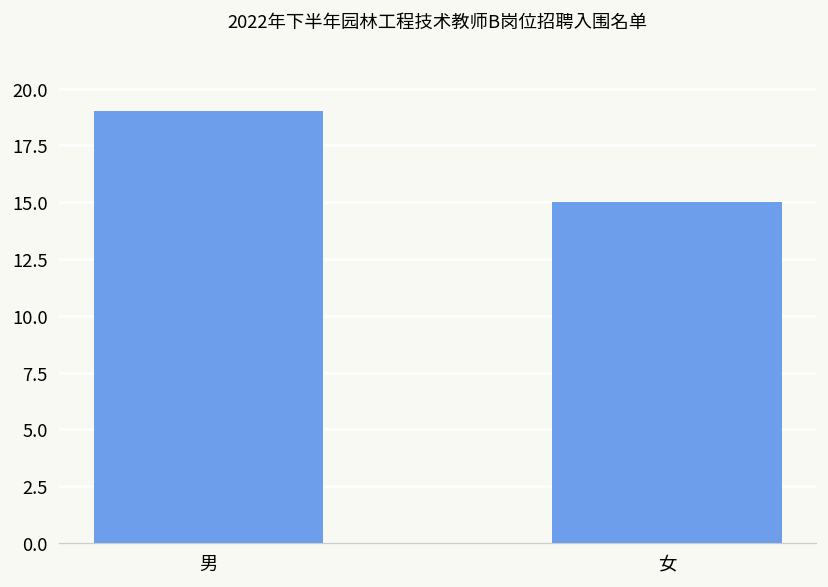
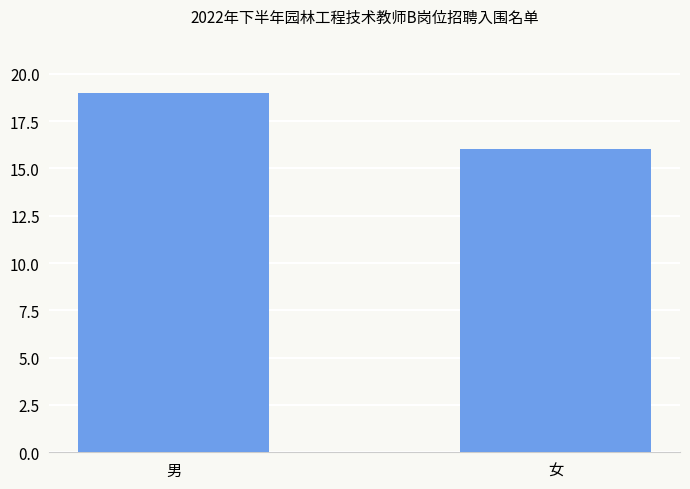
女: 15 -> 16
